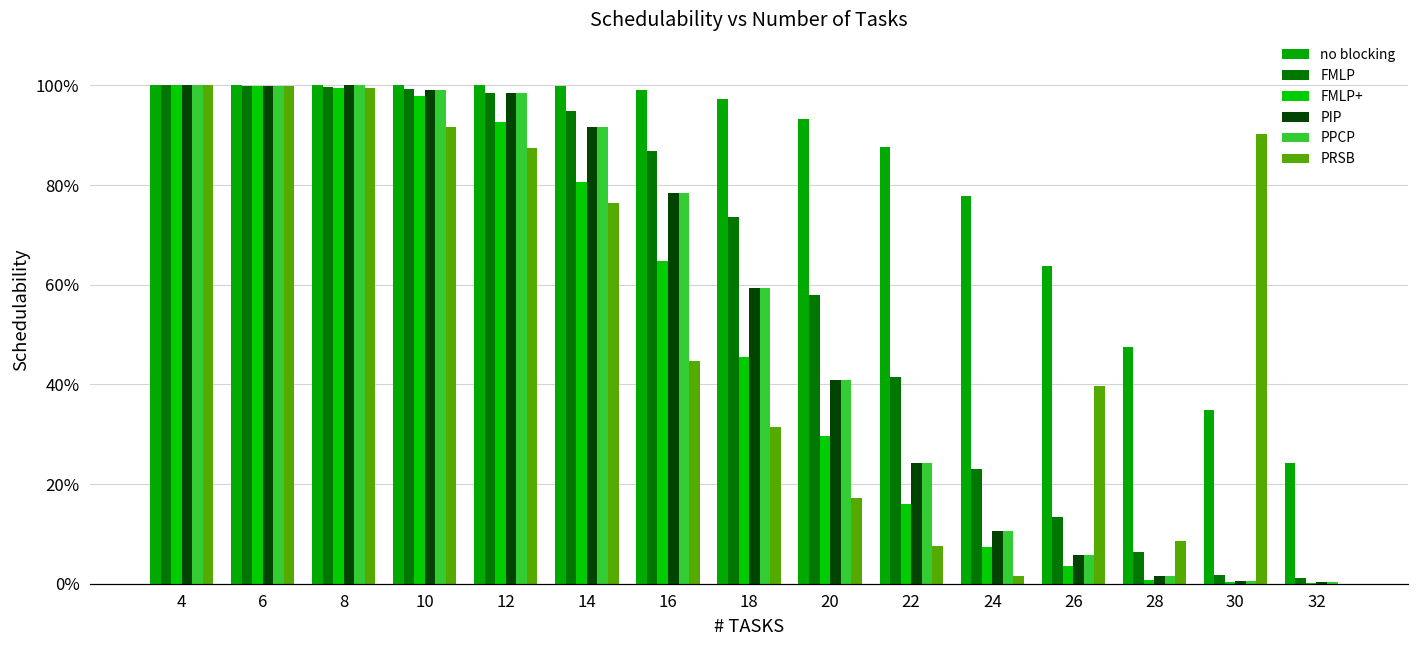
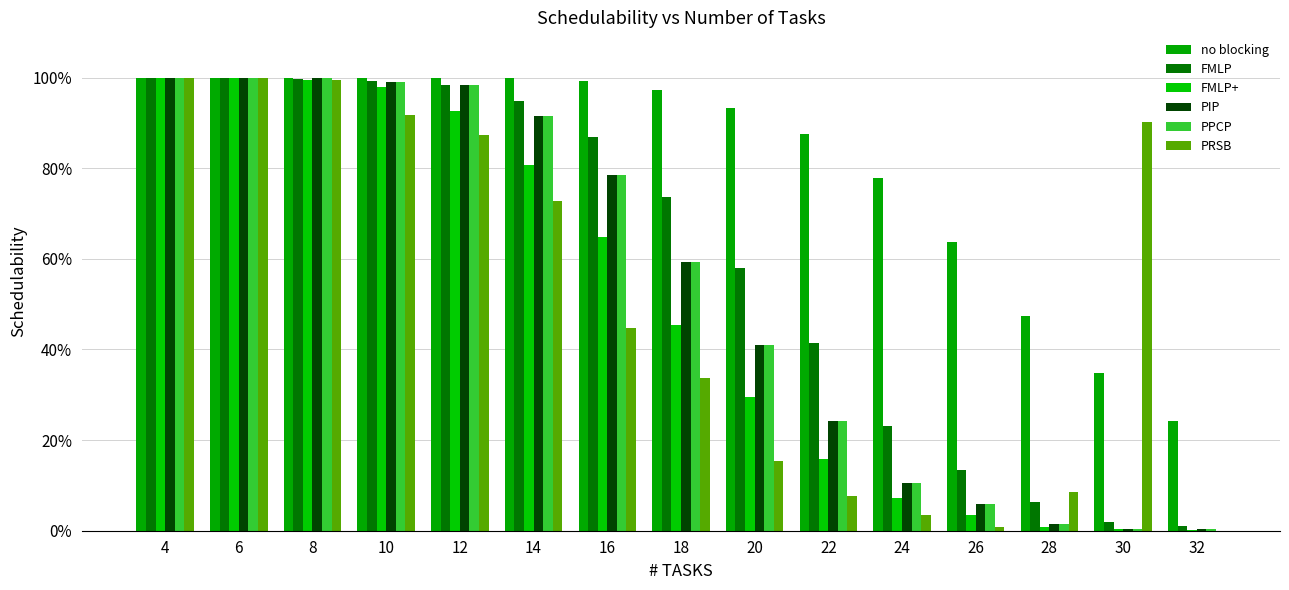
PRSB, 14: 76% -> 73%
PRSB, 18: 32% -> 34%
PRSB, 20: 17% -> 15%
PRSB, 24: 2% -> 4%
PRSB, 26: 40% -> 1%
